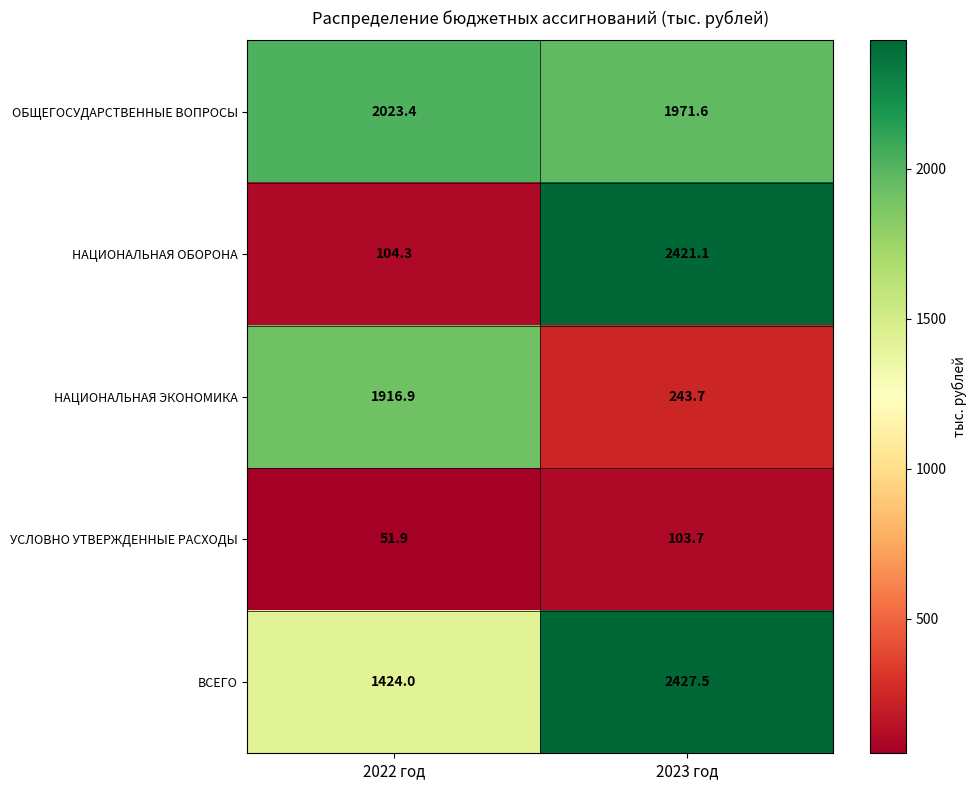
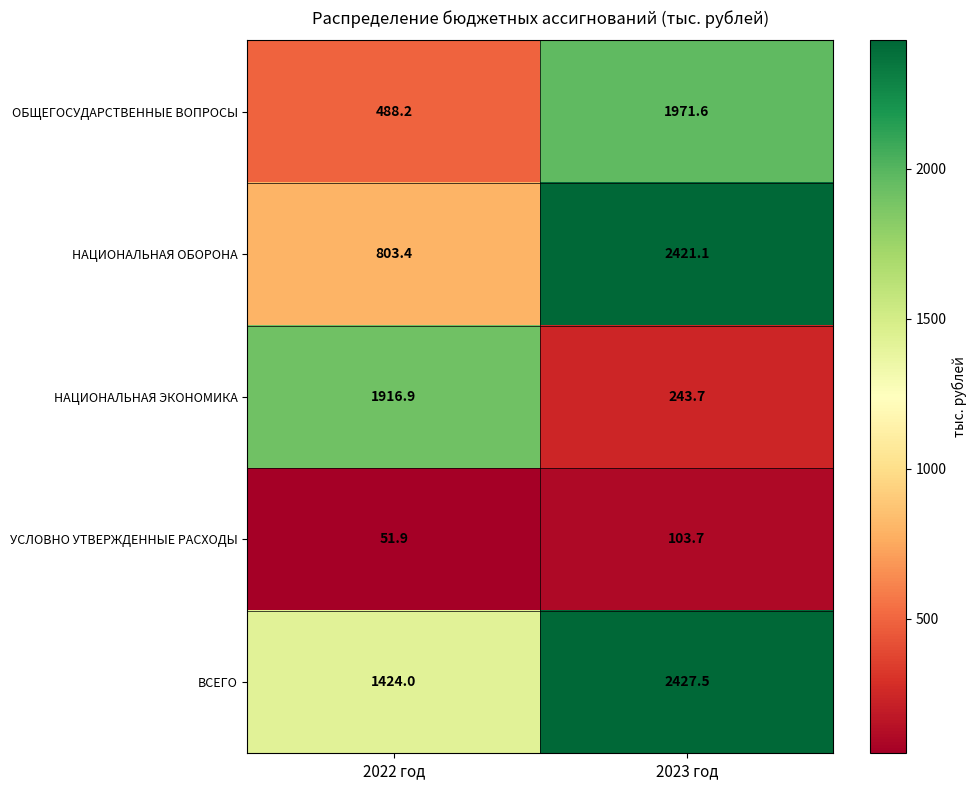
ОБЩЕГОСУДАРСТВЕННЫЕ ВОПРОСЫ, 2022 год: 2023.4 -> 488.2
НАЦИОНАЛЬНАЯ ОБОРОНА, 2022 год: 104.3 -> 803.4
